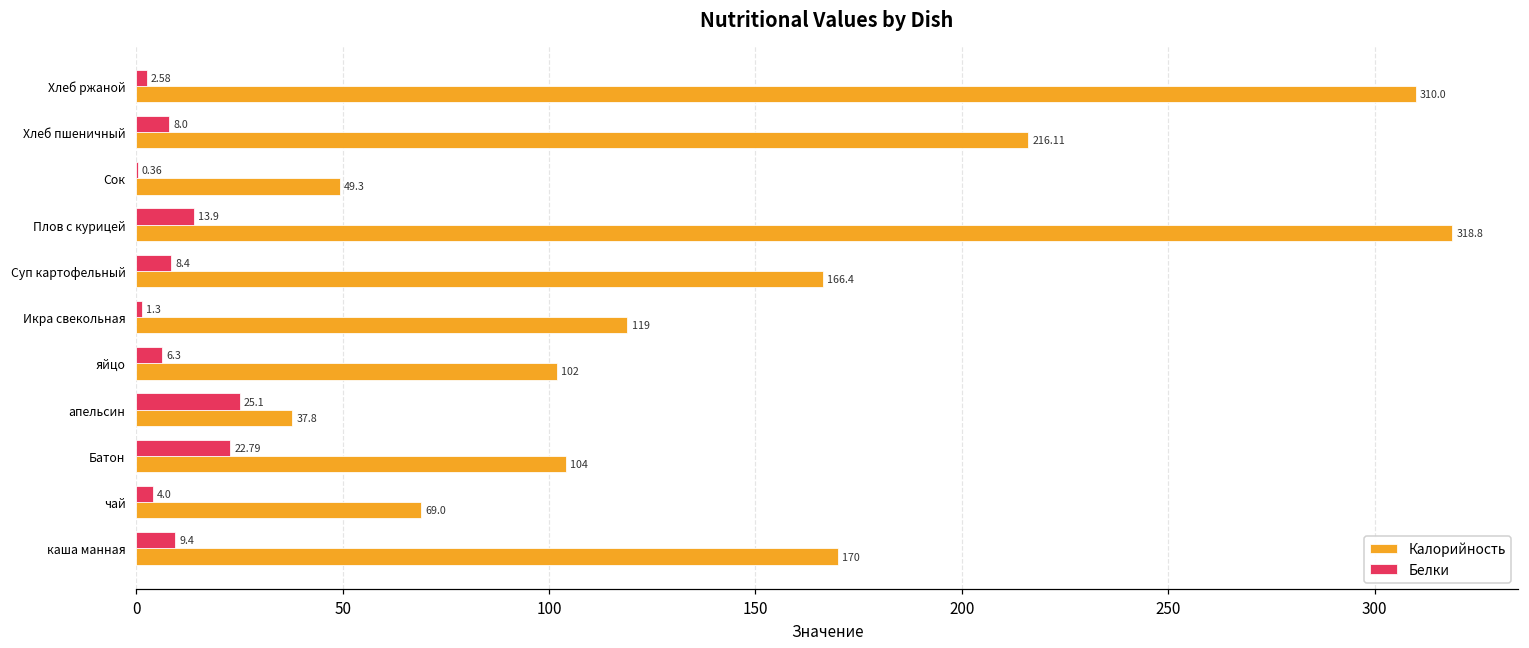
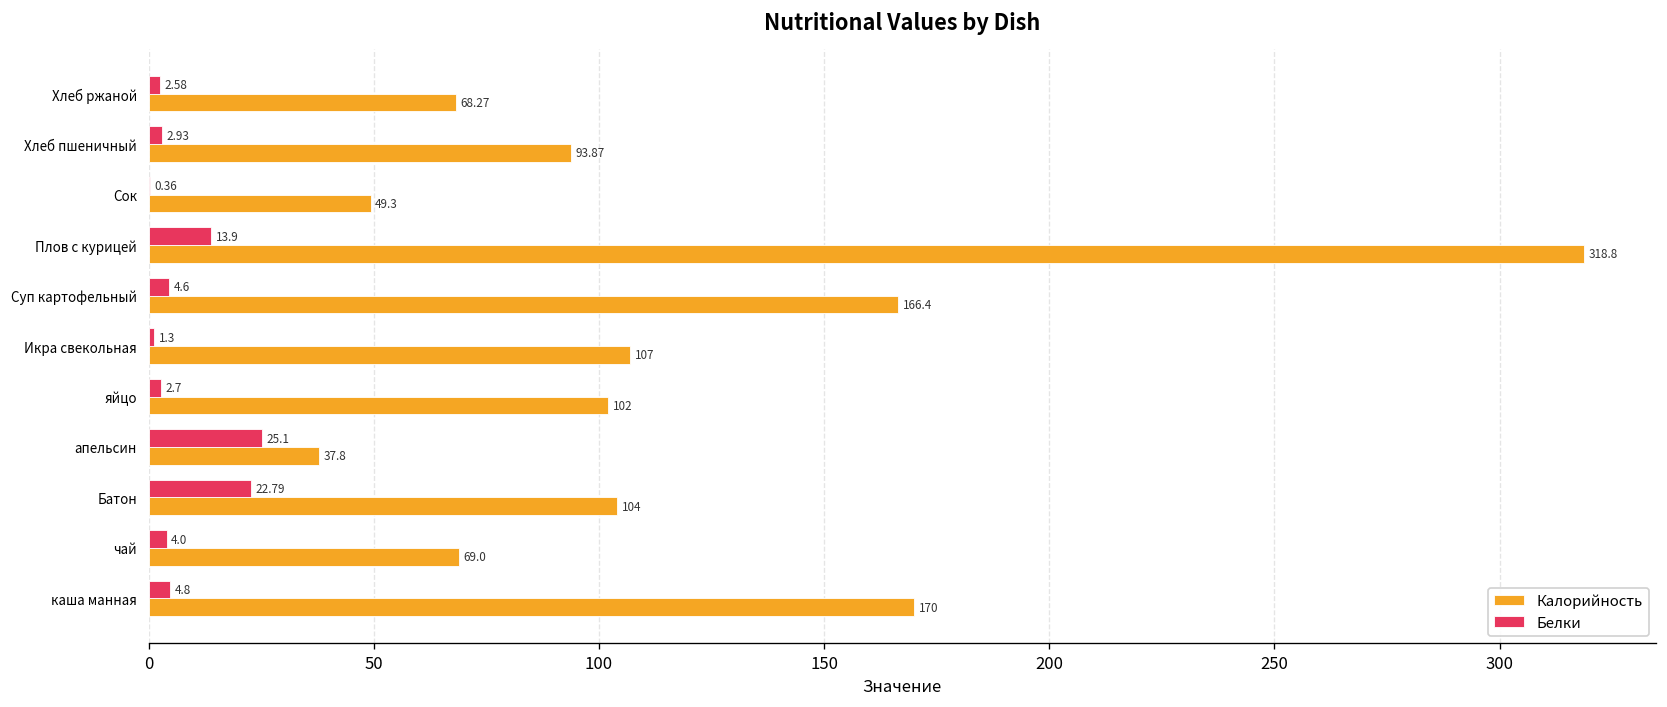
Калорийность, Хлеб ржаной: 310.0 -> 68.27
Белки, Хлеб пшеничный: 8.0 -> 2.93
Калорийность, Хлеб пшеничный: 216.11 -> 93.87
Белки, Суп картофельный: 8.4 -> 4.6
Калорийность, Икра свекольная: 119 -> 107
Белки, яйцо: 6.3 -> 2.7
Белки, каша манная: 9.4 -> 4.8
